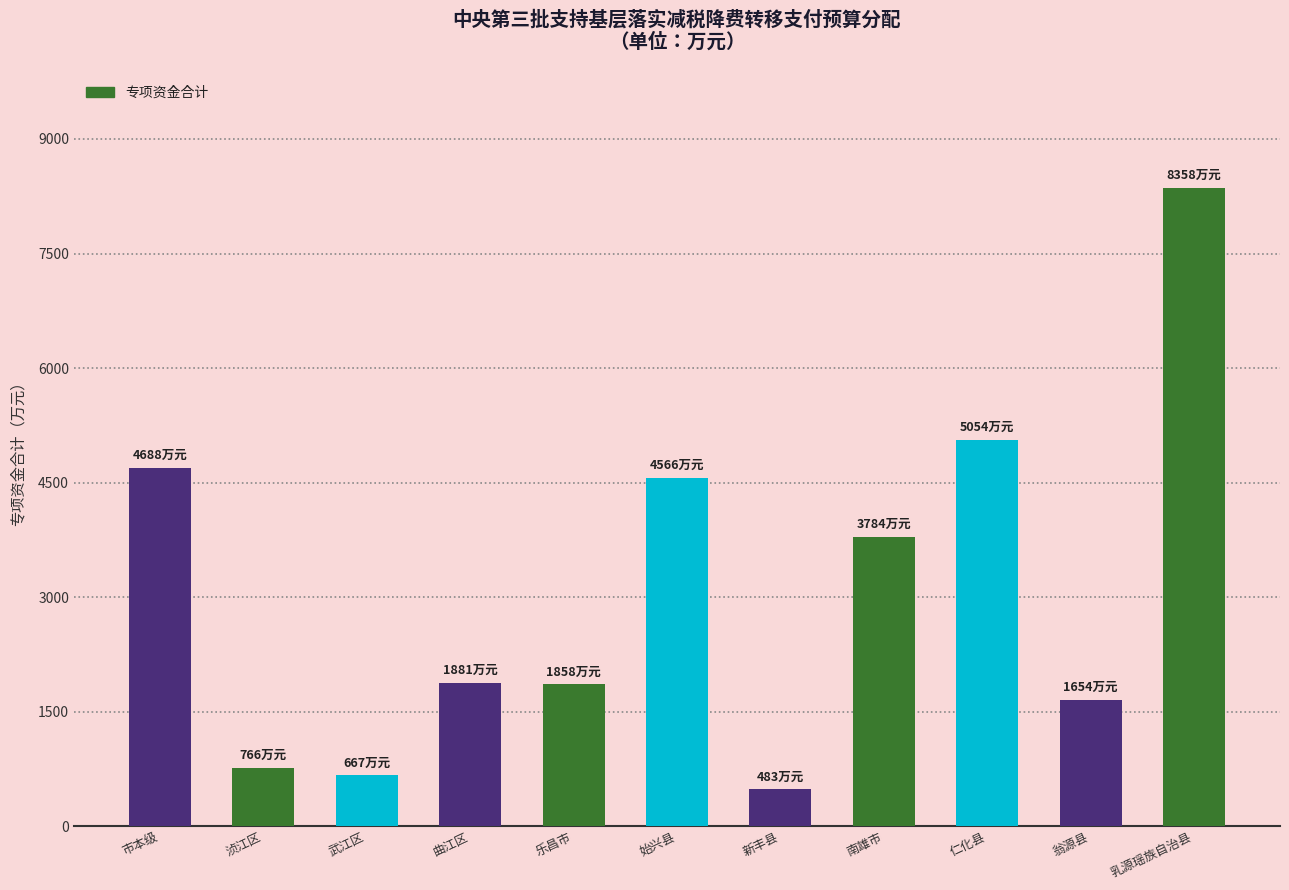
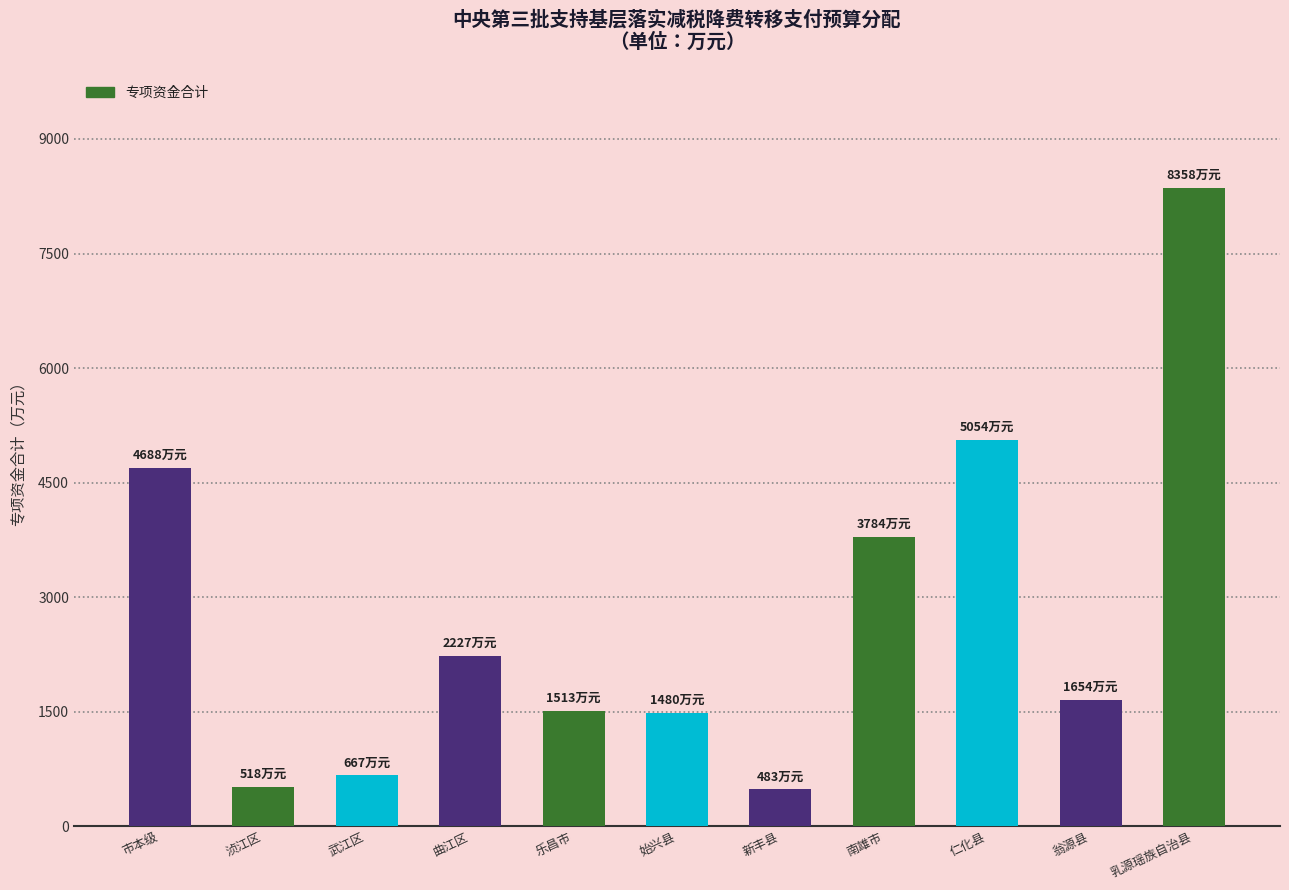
浈江区: 766 -> 518
曲江区: 1881 -> 2227
乐昌市: 1858 -> 1513
始兴县: 4566 -> 1480
